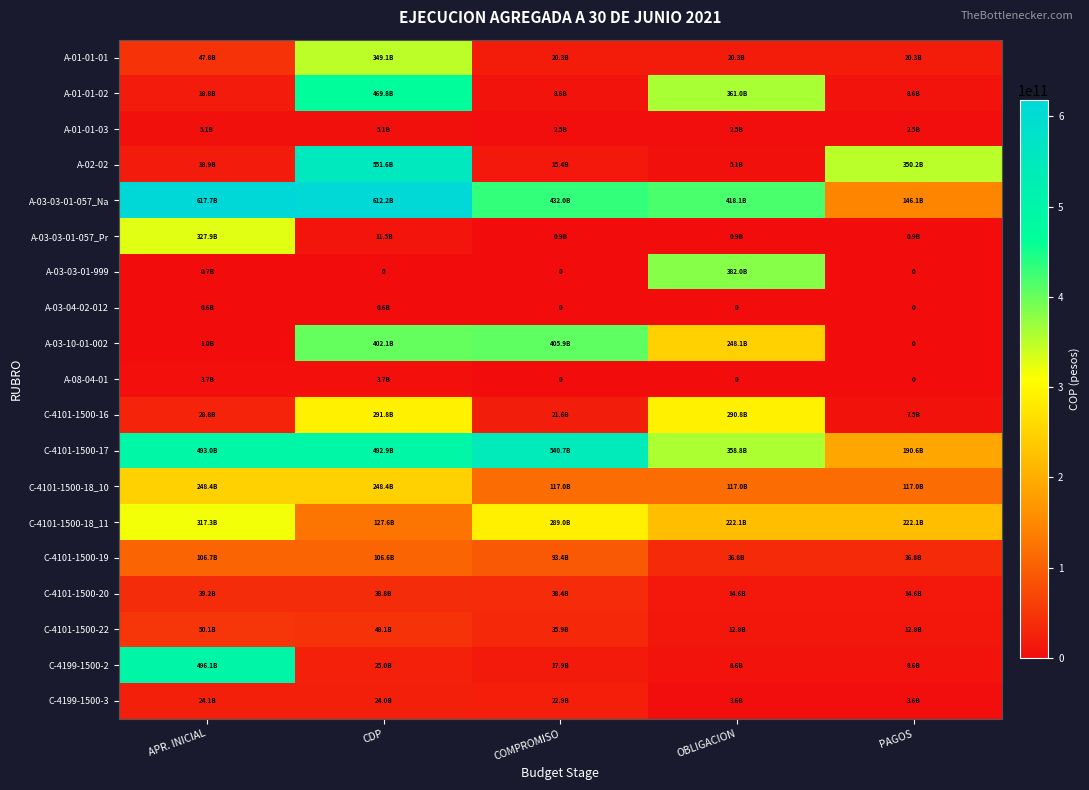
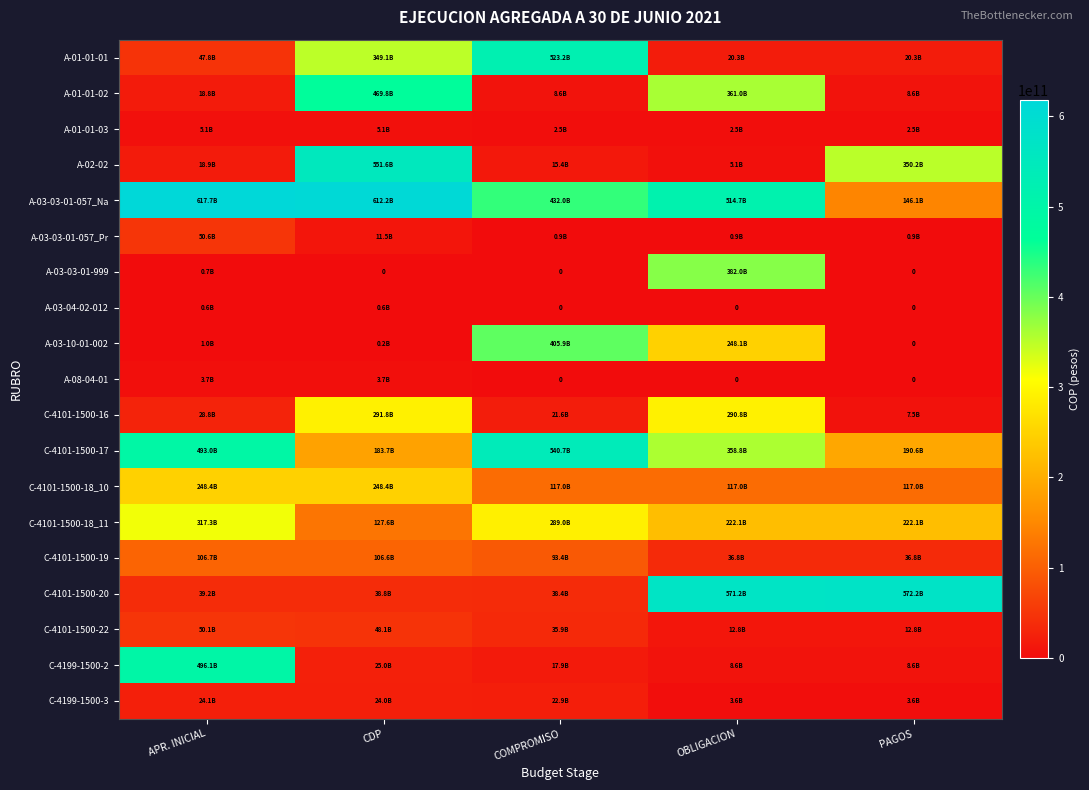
A-01-01-01, COMPROMISO: 20.3B -> 523.2B
A-03-03-01-057_Na, OBLIGACION: 418.1B -> 514.7B
A-03-03-01-057_Pr, APR. INICIAL: 327.9B -> 50.6B
A-03-10-01-002, CDP: 402.1B -> 0.2B
C-4101-1500-17, CDP: 492.9B -> 183.7B
C-4101-1500-20, OBLIGACION: 14.6B -> 571.2B
C-4101-1500-20, PAGOS: 14.6B -> 572.2B
